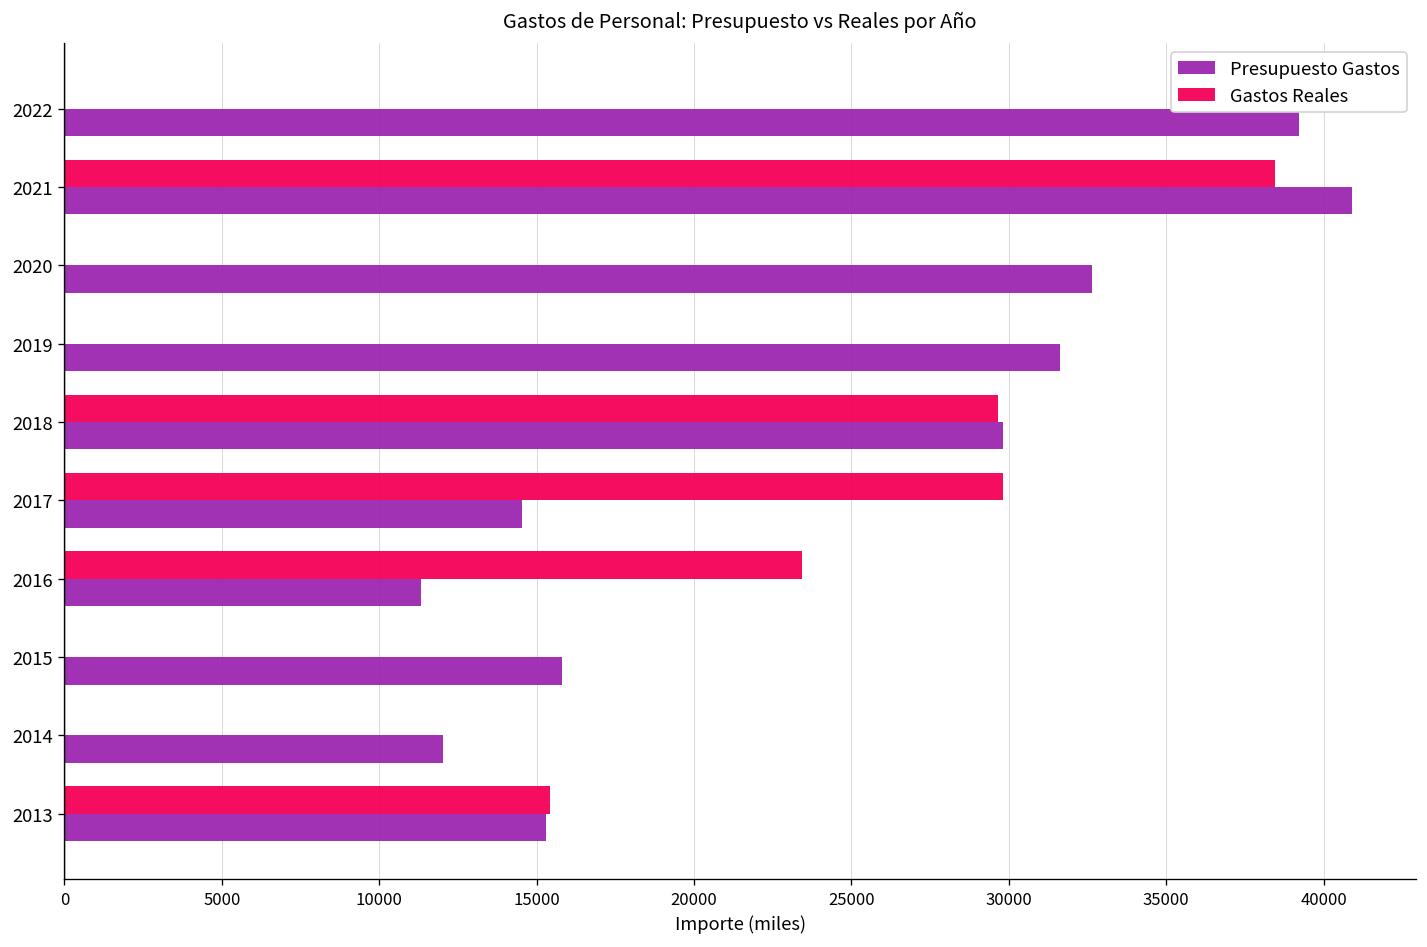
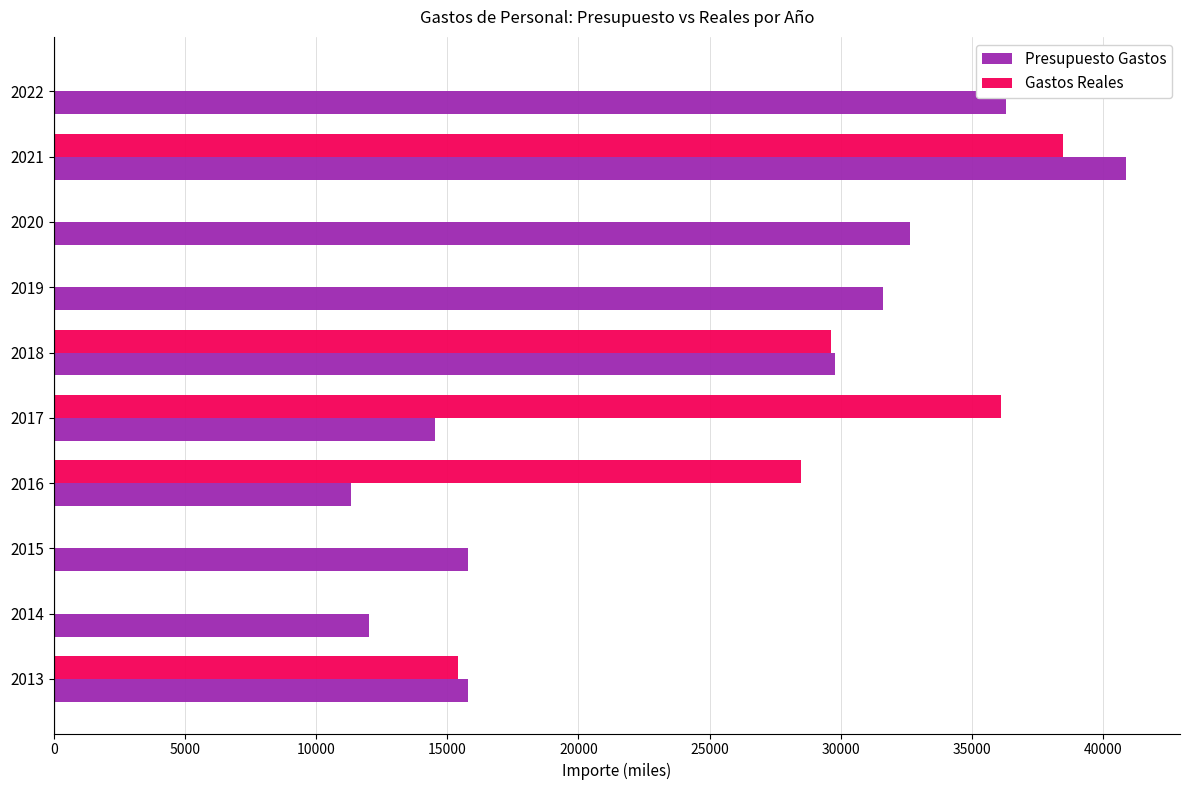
Presupuesto Gastos, 2022: 39200 -> 36300
Gastos Reales, 2017: 29800 -> 36100
Gastos Reales, 2016: 23400 -> 28500
Presupuesto Gastos, 2013: 15300 -> 15800
